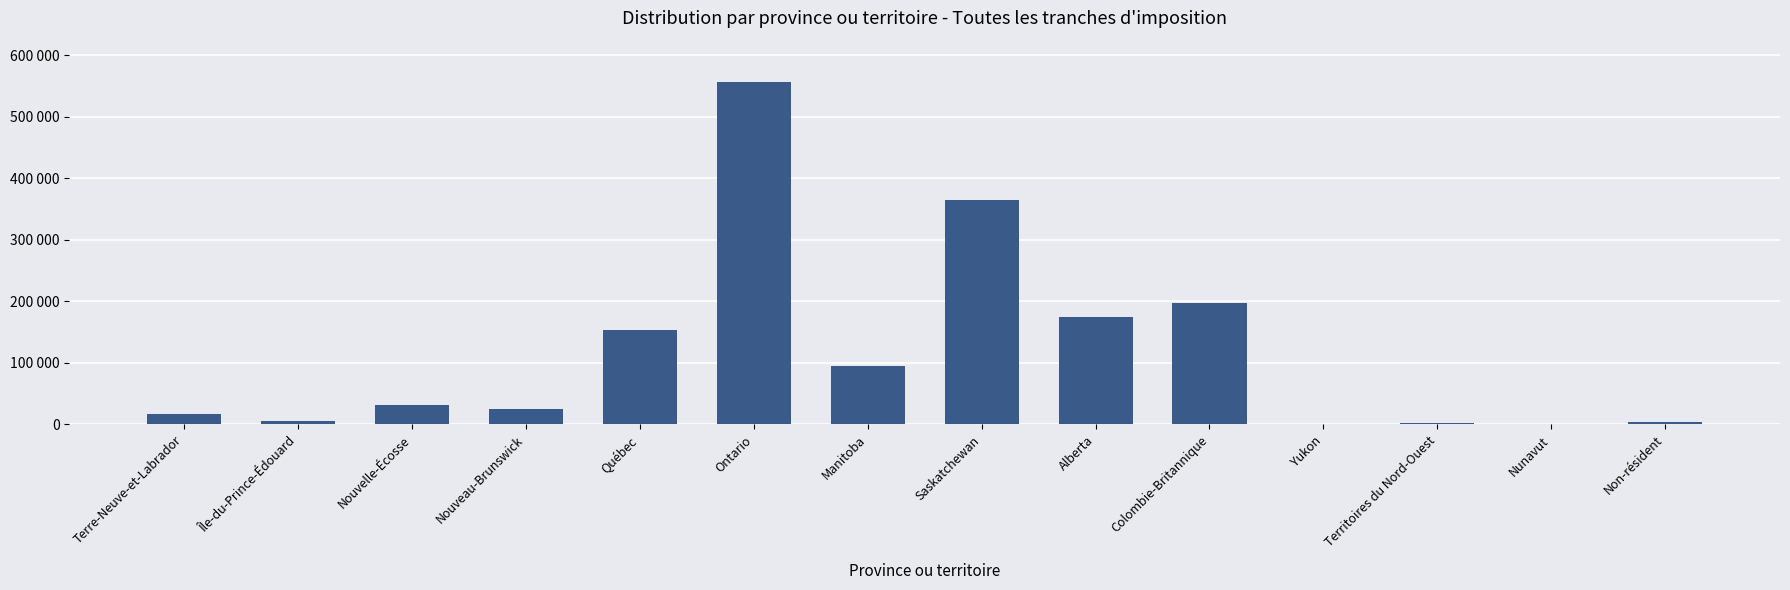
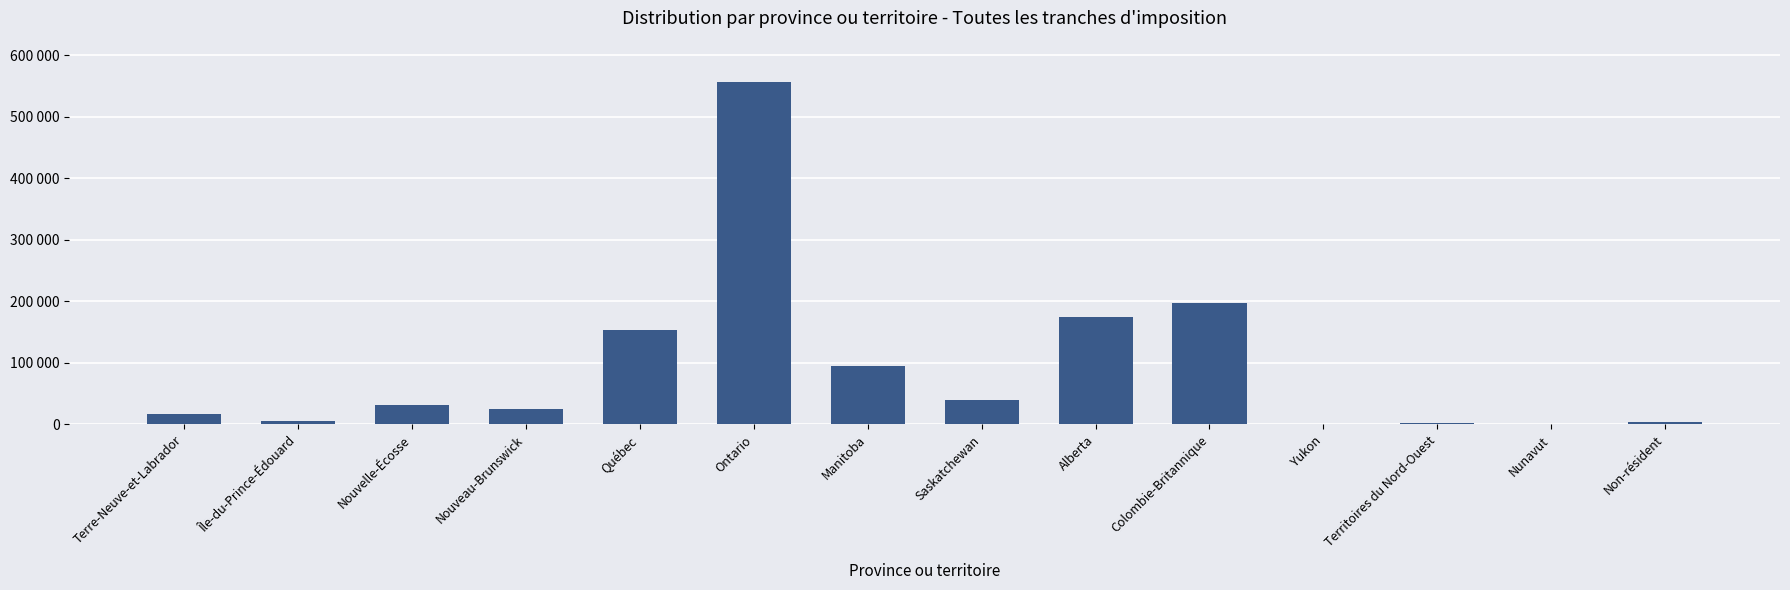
Saskatchewan: 360000 -> 40000
